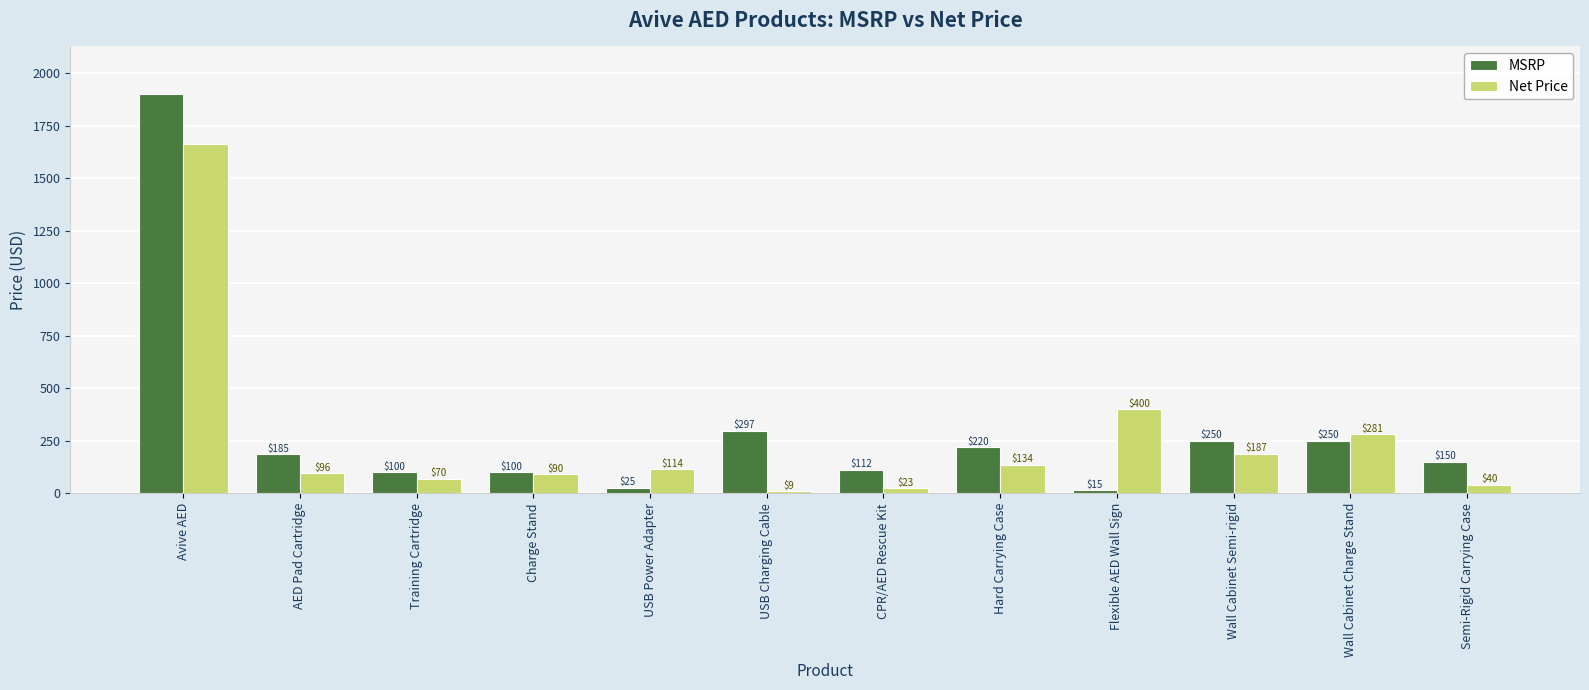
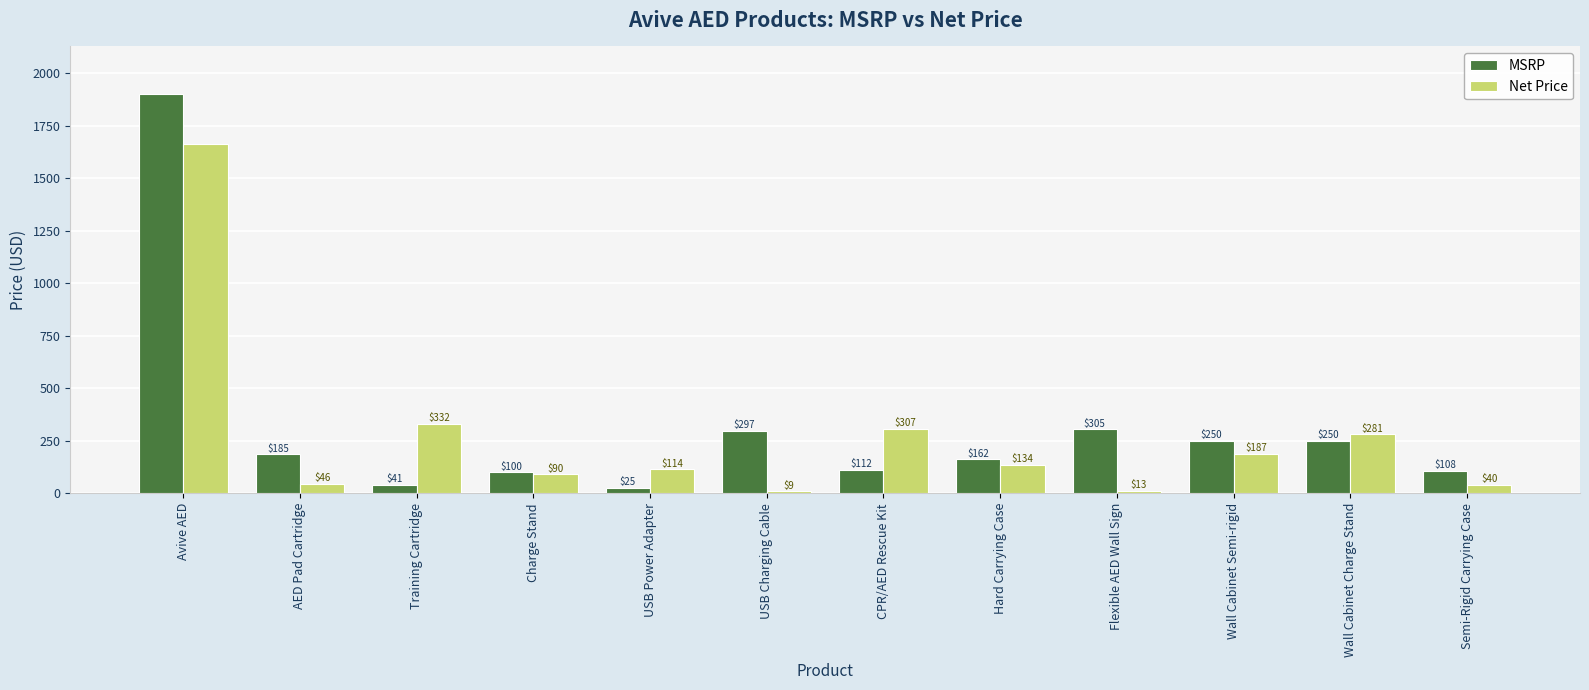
Net Price, AED Pad Cartridge: $96 -> $46
MSRP, Training Cartridge: $100 -> $41
Net Price, Training Cartridge: $70 -> $332
Net Price, CPR/AED Rescue Kit: $23 -> $307
MSRP, Hard Carrying Case: $220 -> $162
MSRP, Flexible AED Wall Sign: $15 -> $305
Net Price, Flexible AED Wall Sign: $400 -> $13
MSRP, Semi-Rigid Carrying Case: $150 -> $108
